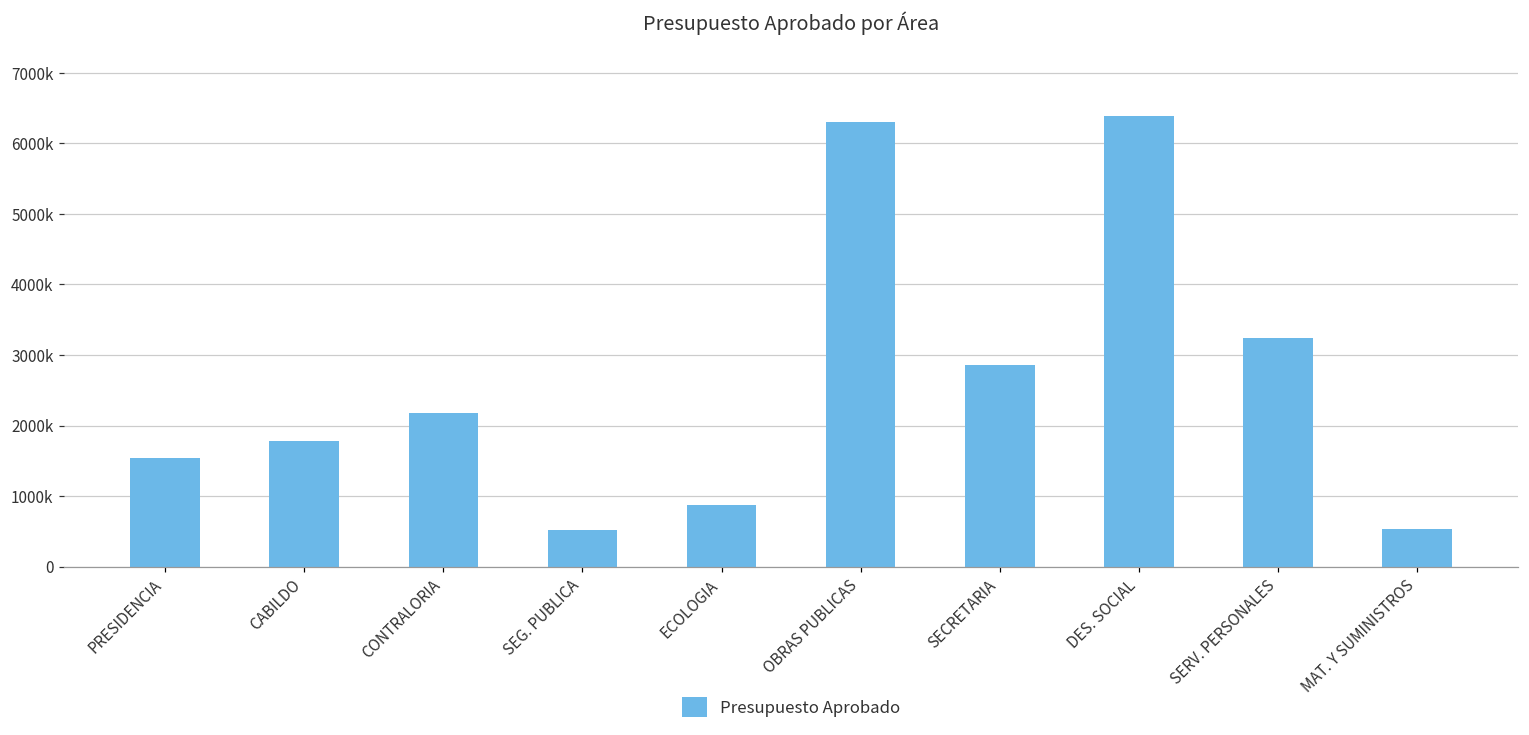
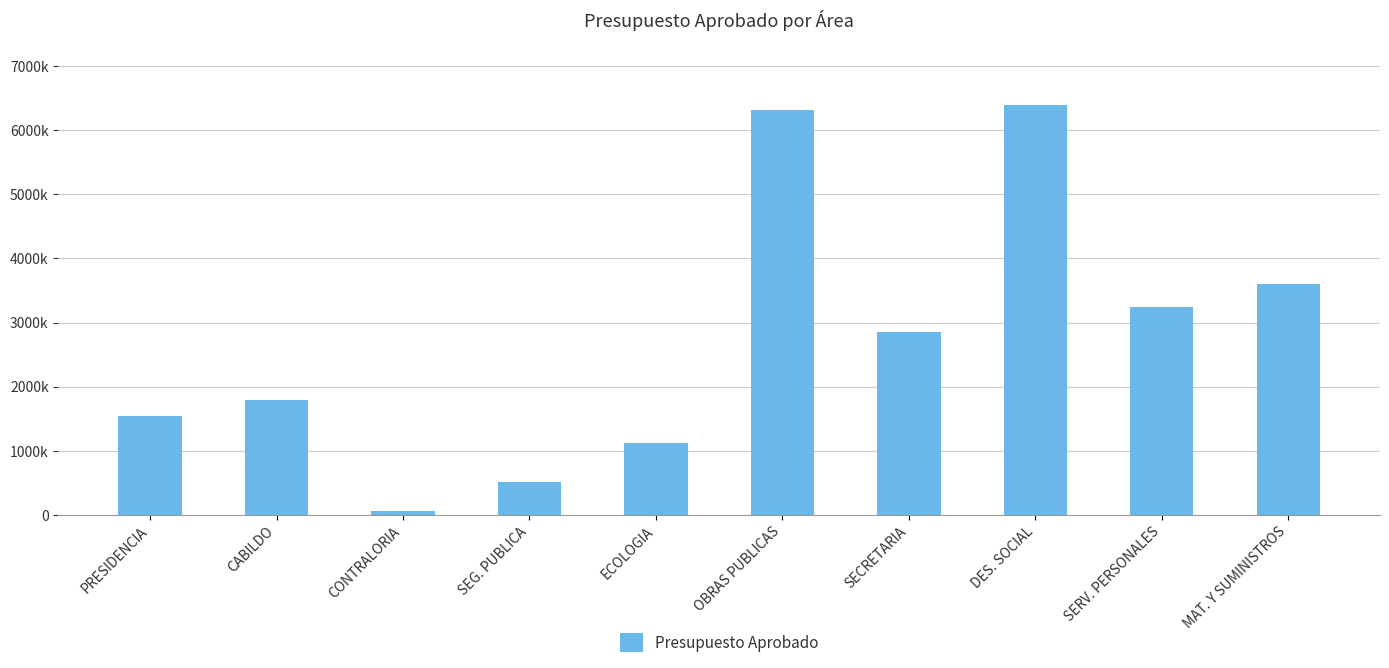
CONTRALORIA: 2200000 -> 100000
ECOLOGIA: 900000 -> 1100000
MAT. Y SUMINISTROS: 500000 -> 3600000
